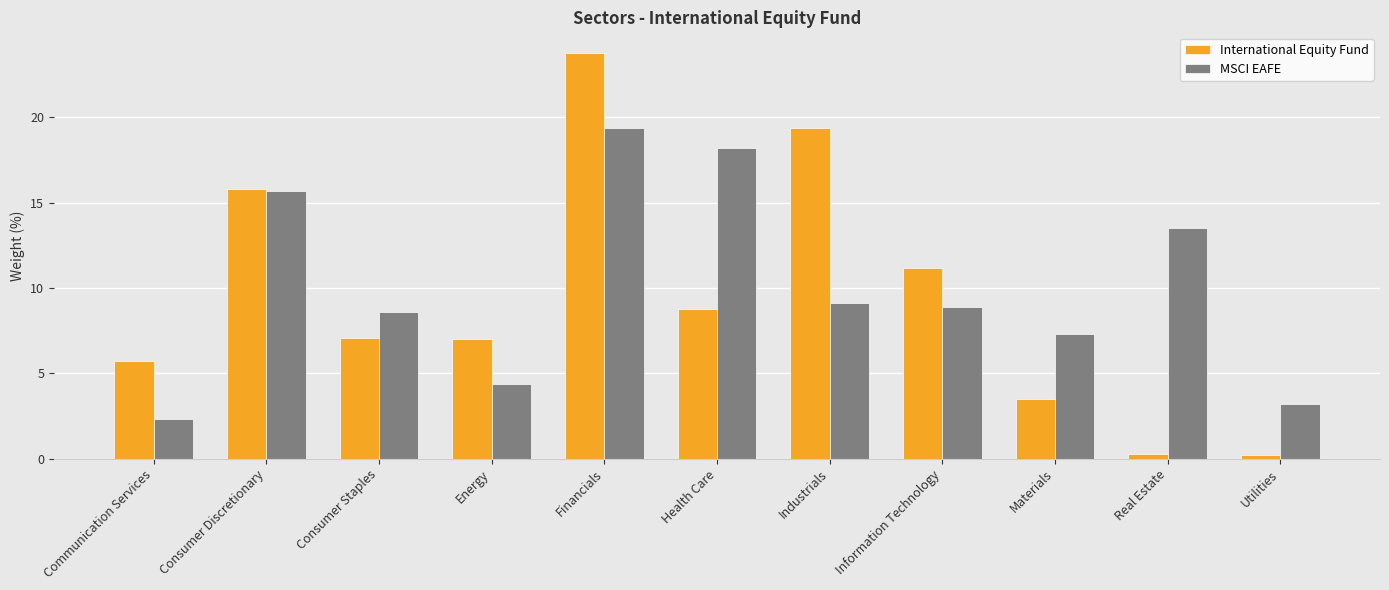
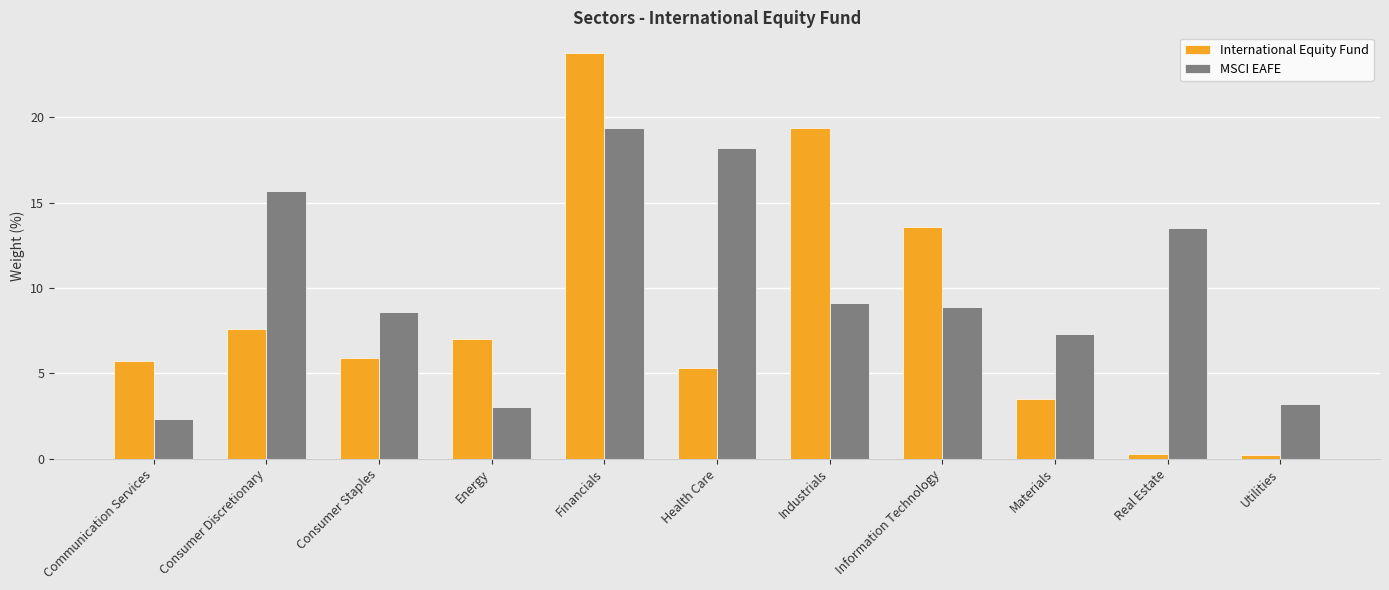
International Equity Fund, Consumer Discretionary: 15.8 -> 7.6
International Equity Fund, Consumer Staples: 7.1 -> 5.9
MSCI EAFE, Energy: 4.4 -> 3.0
International Equity Fund, Health Care: 8.8 -> 5.3
International Equity Fund, Information Technology: 11.2 -> 13.6
